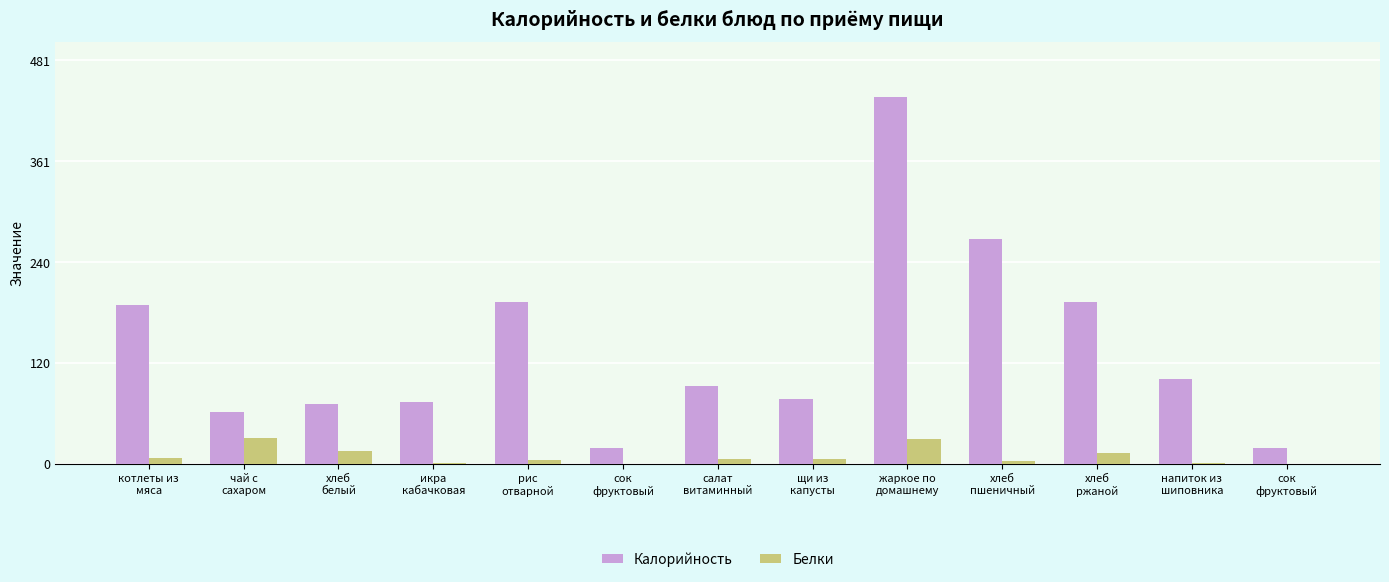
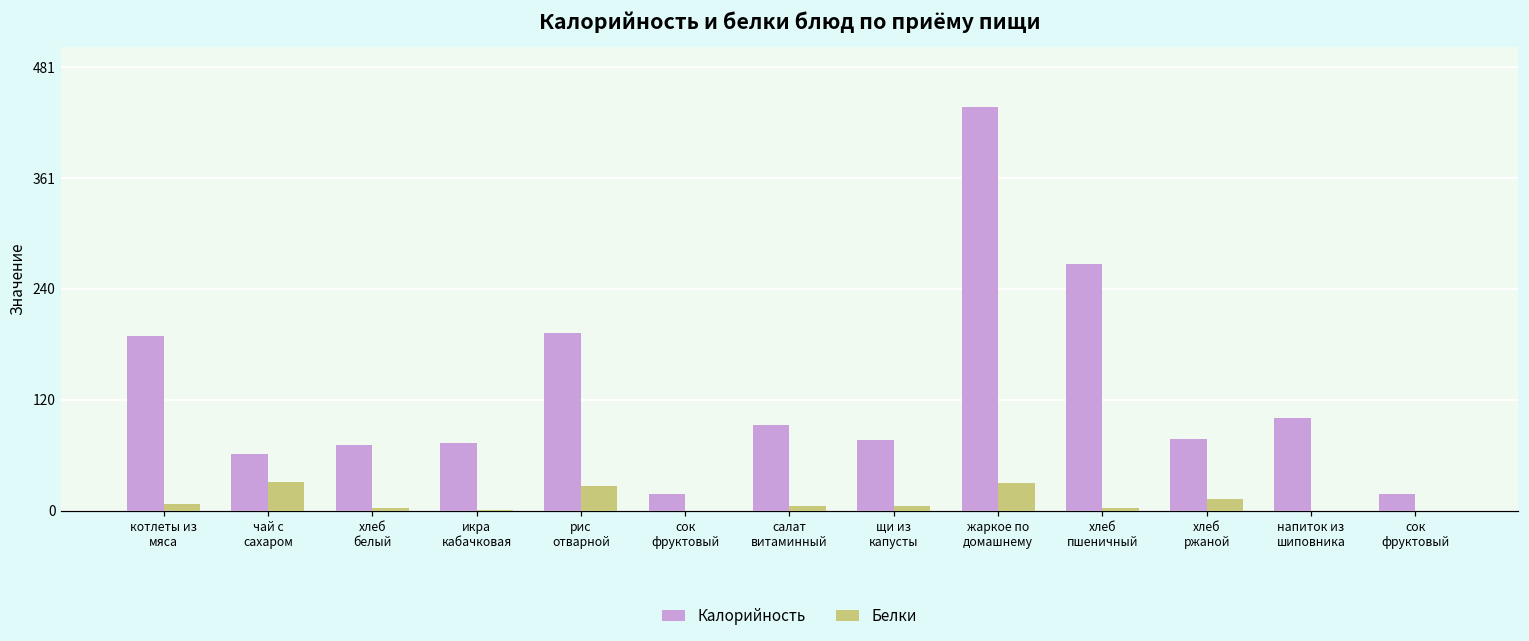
Белки, хлеб белый: 10 -> 0
Белки, рис отварной: 0 -> 30
Калорийность, хлеб ржаной: 190 -> 80
